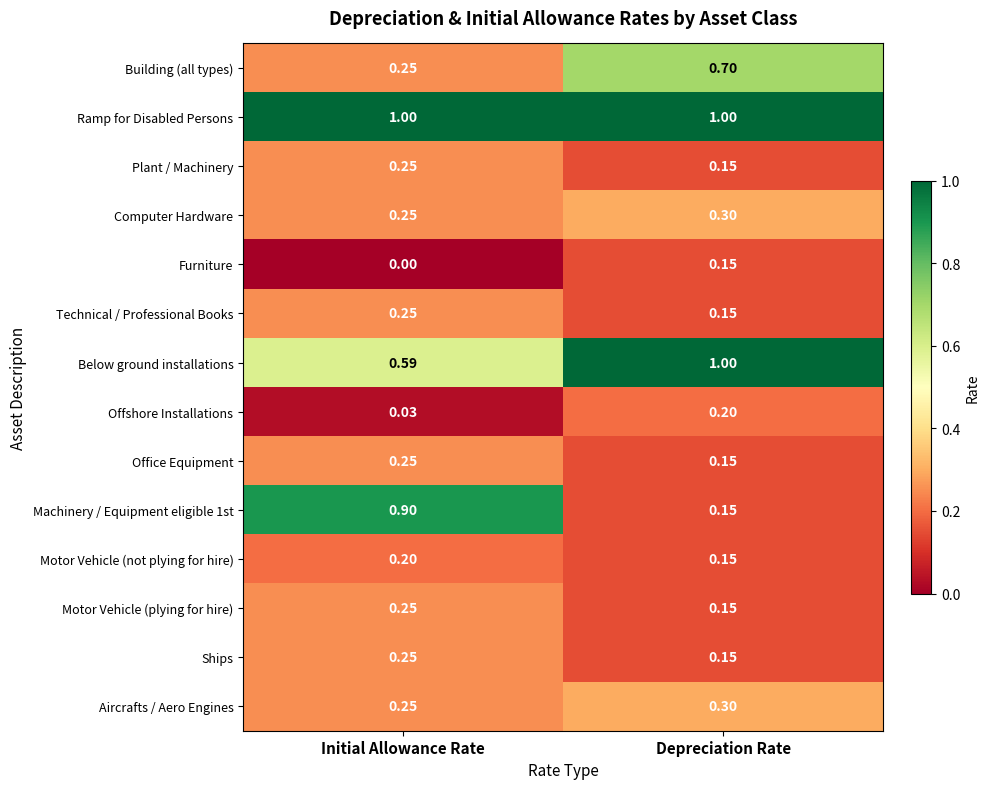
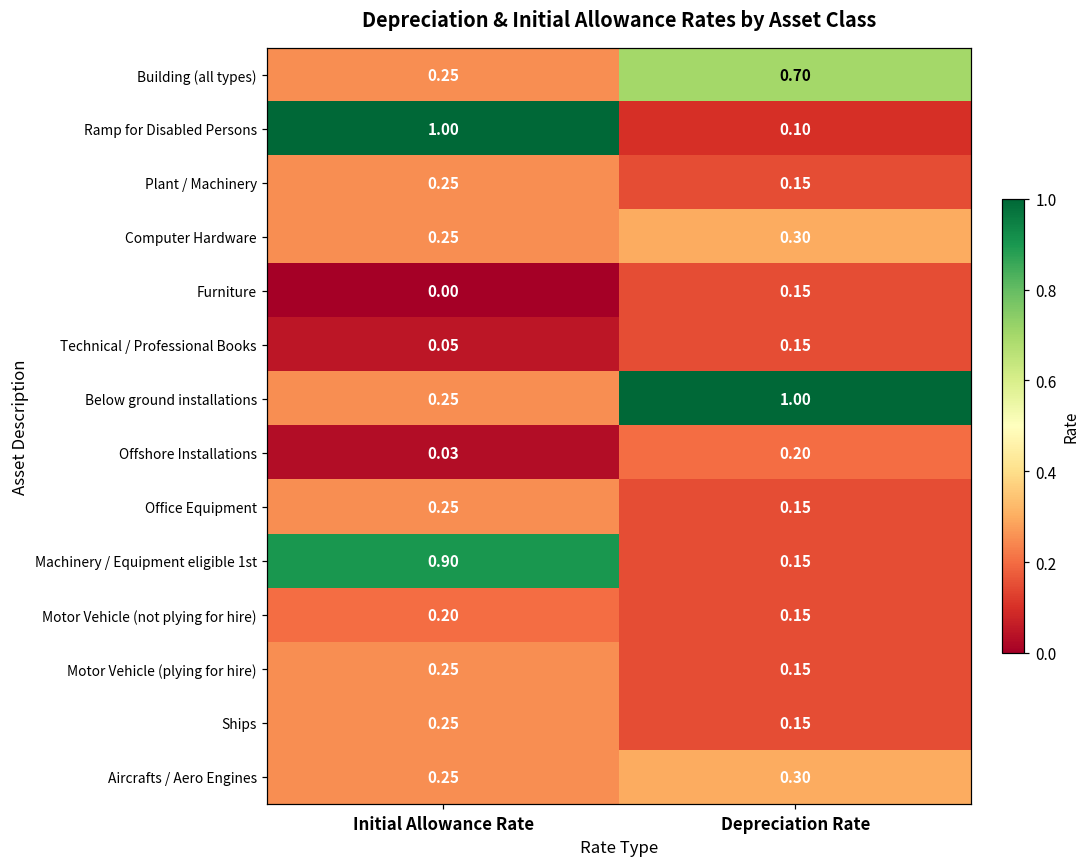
Ramp for Disabled Persons, Depreciation Rate: 1.00 -> 0.10
Technical / Professional Books, Initial Allowance Rate: 0.25 -> 0.05
Below ground installations, Initial Allowance Rate: 0.59 -> 0.25
